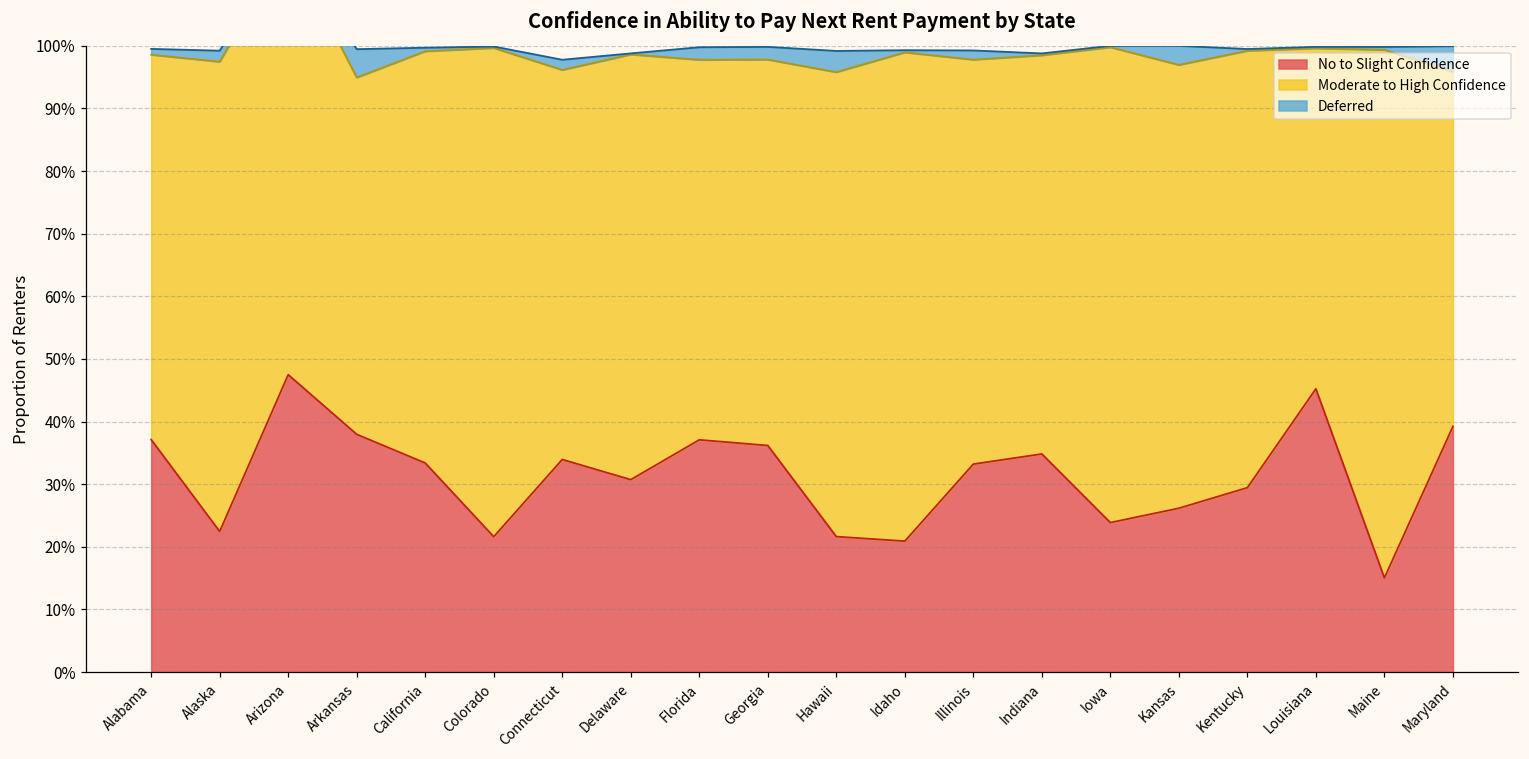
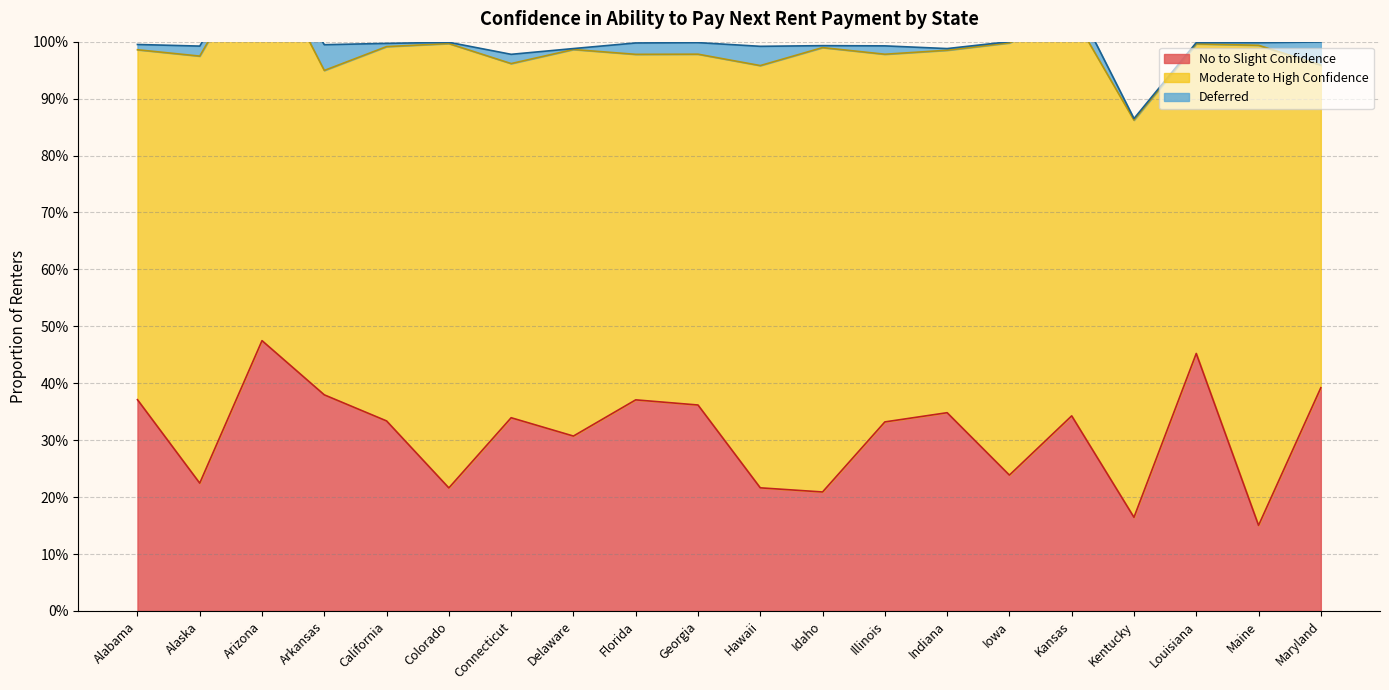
No to Slight Confidence, Kansas: 26% -> 34%
No to Slight Confidence, Kentucky: 29% -> 16%
